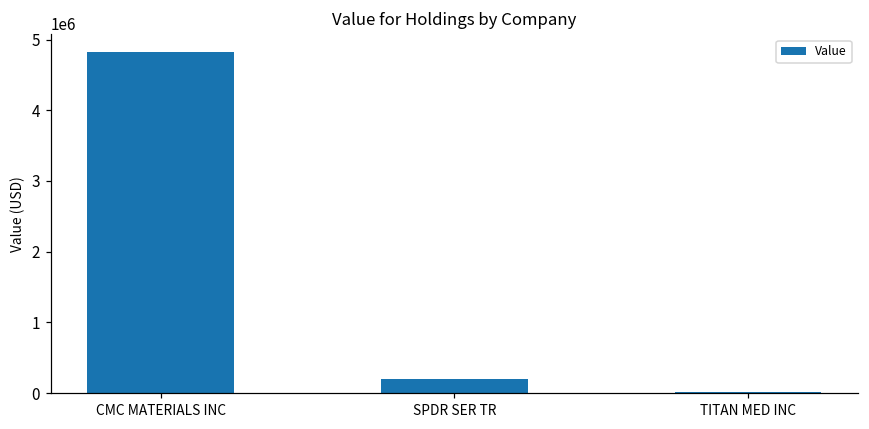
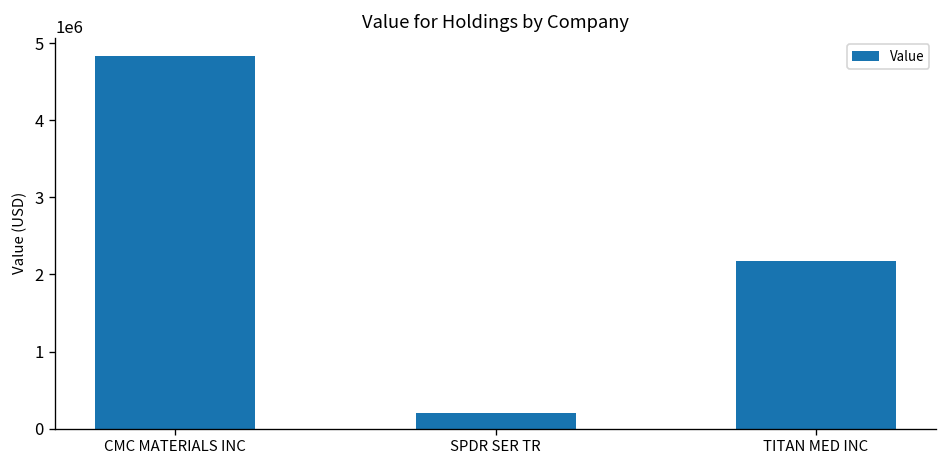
TITAN MED INC: 0 -> 2200000
